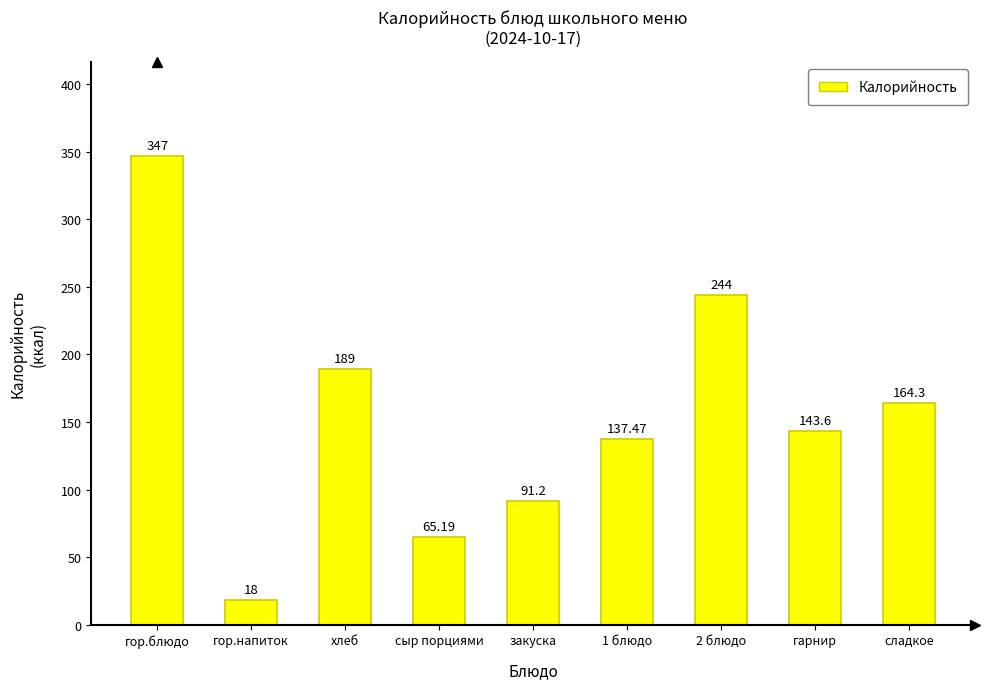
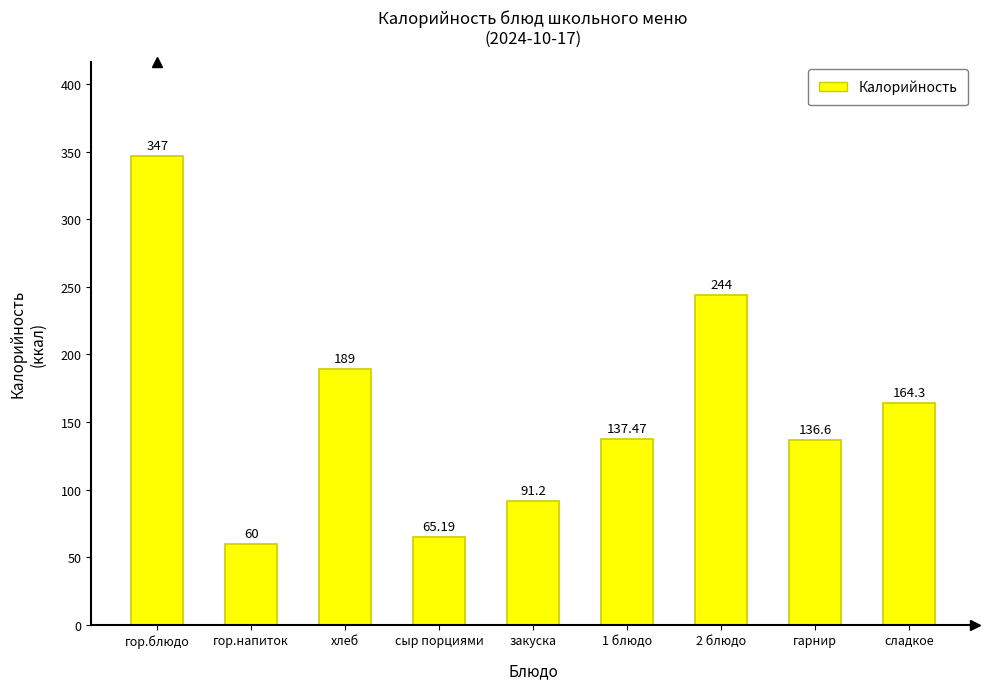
гор.напиток: 18 -> 60
гарнир: 143.6 -> 136.6
